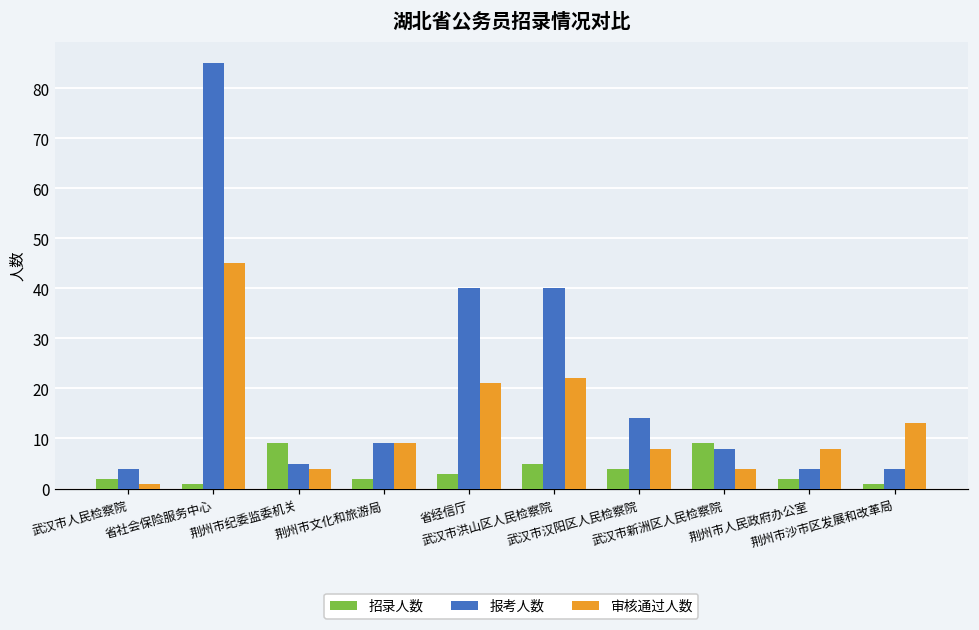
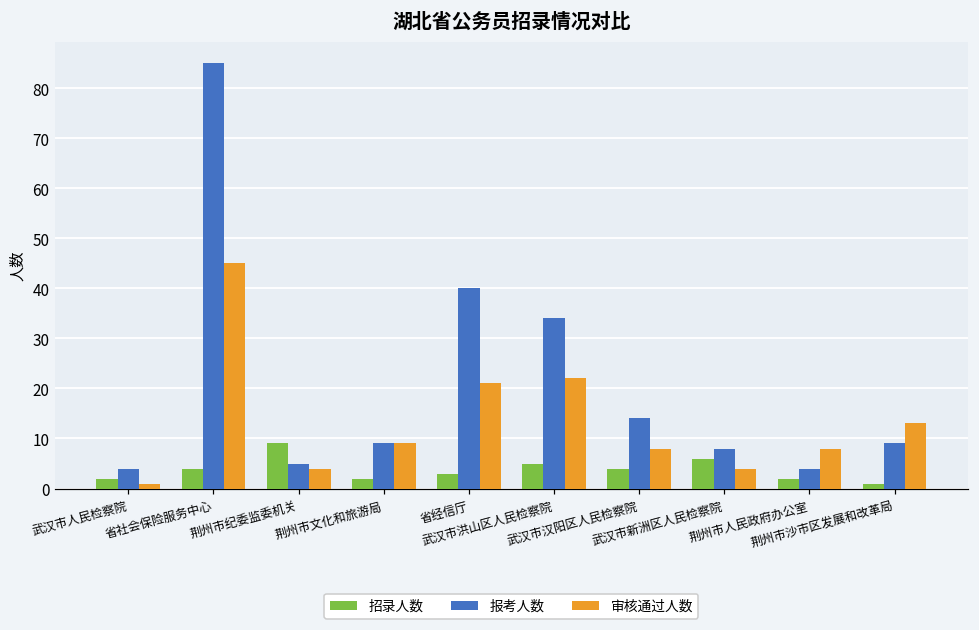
招录人数, 省社会保险服务中心: 1 -> 4
报考人数, 武汉市洪山区人民检察院: 40 -> 34
招录人数, 武汉市新洲区人民检察院: 9 -> 6
报考人数, 荆州市沙市区发展和改革局: 4 -> 9
